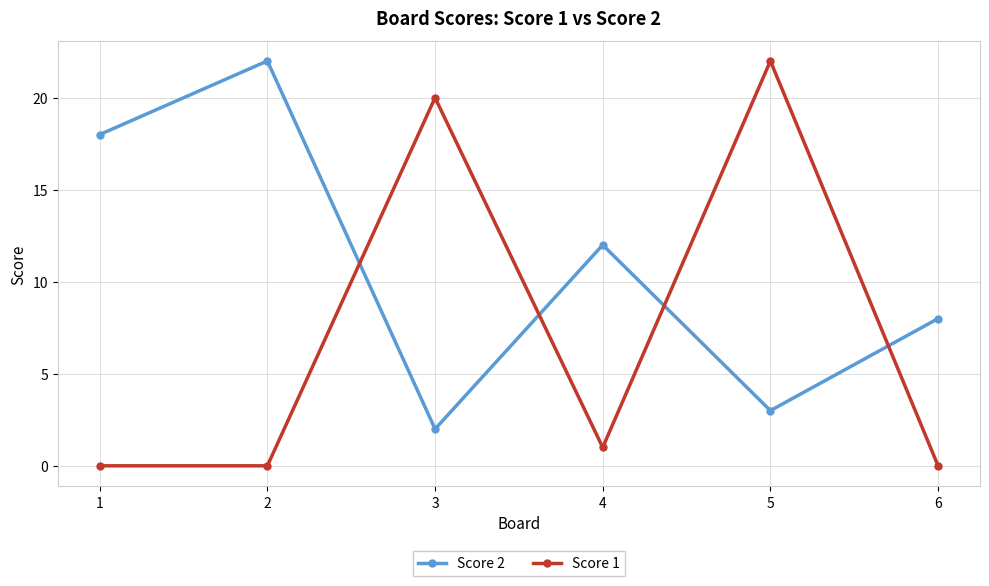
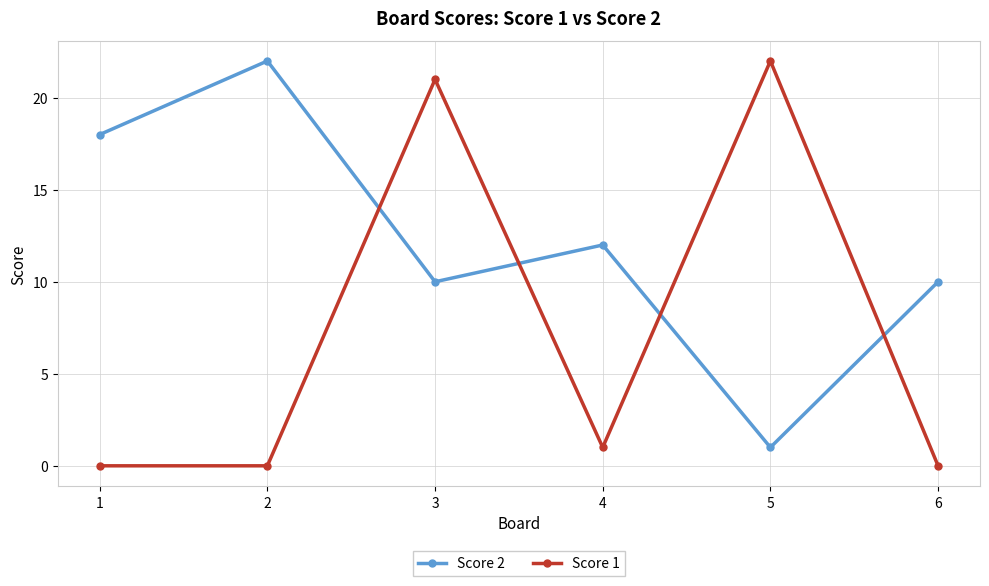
Score 2, 3: 2 -> 10
Score 1, 3: 20 -> 21
Score 2, 5: 3 -> 1
Score 2, 6: 8 -> 10
